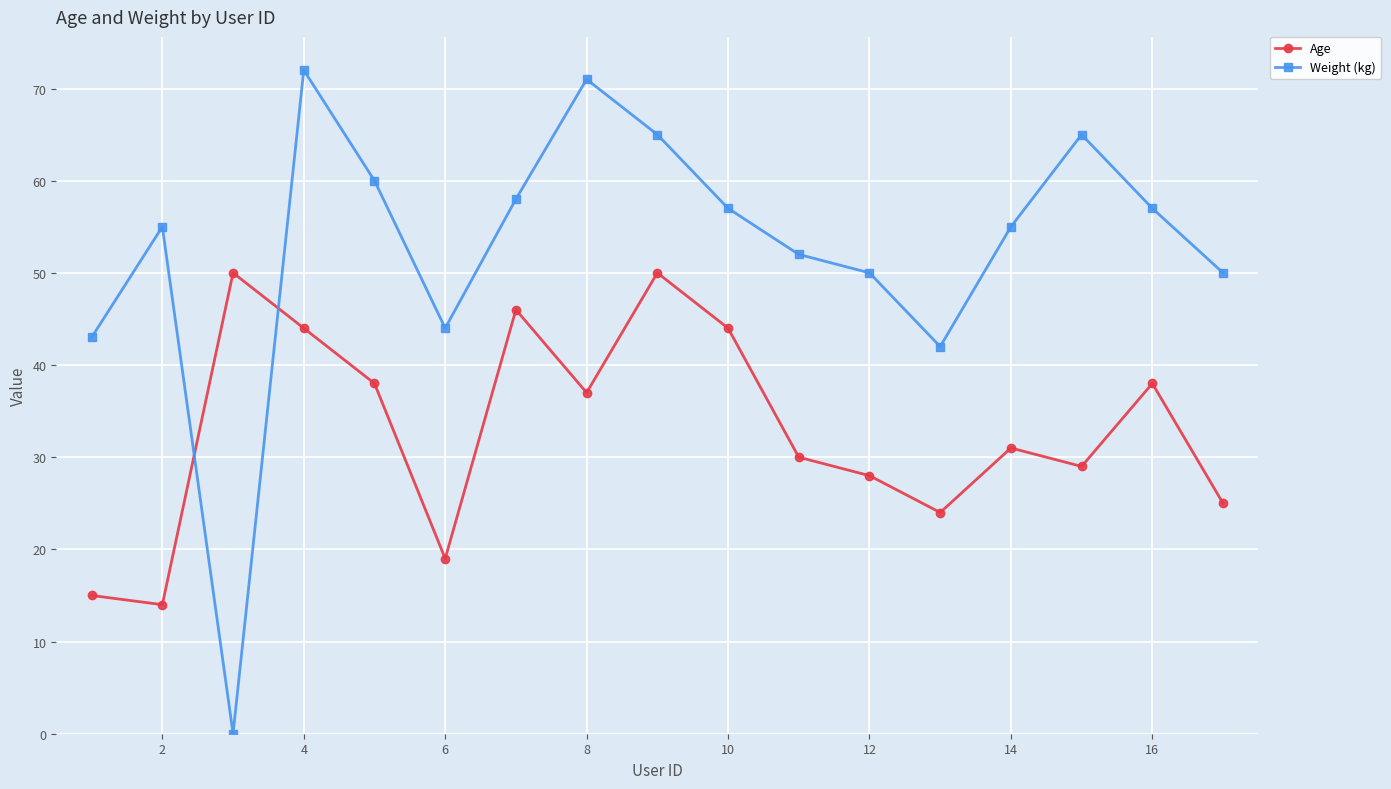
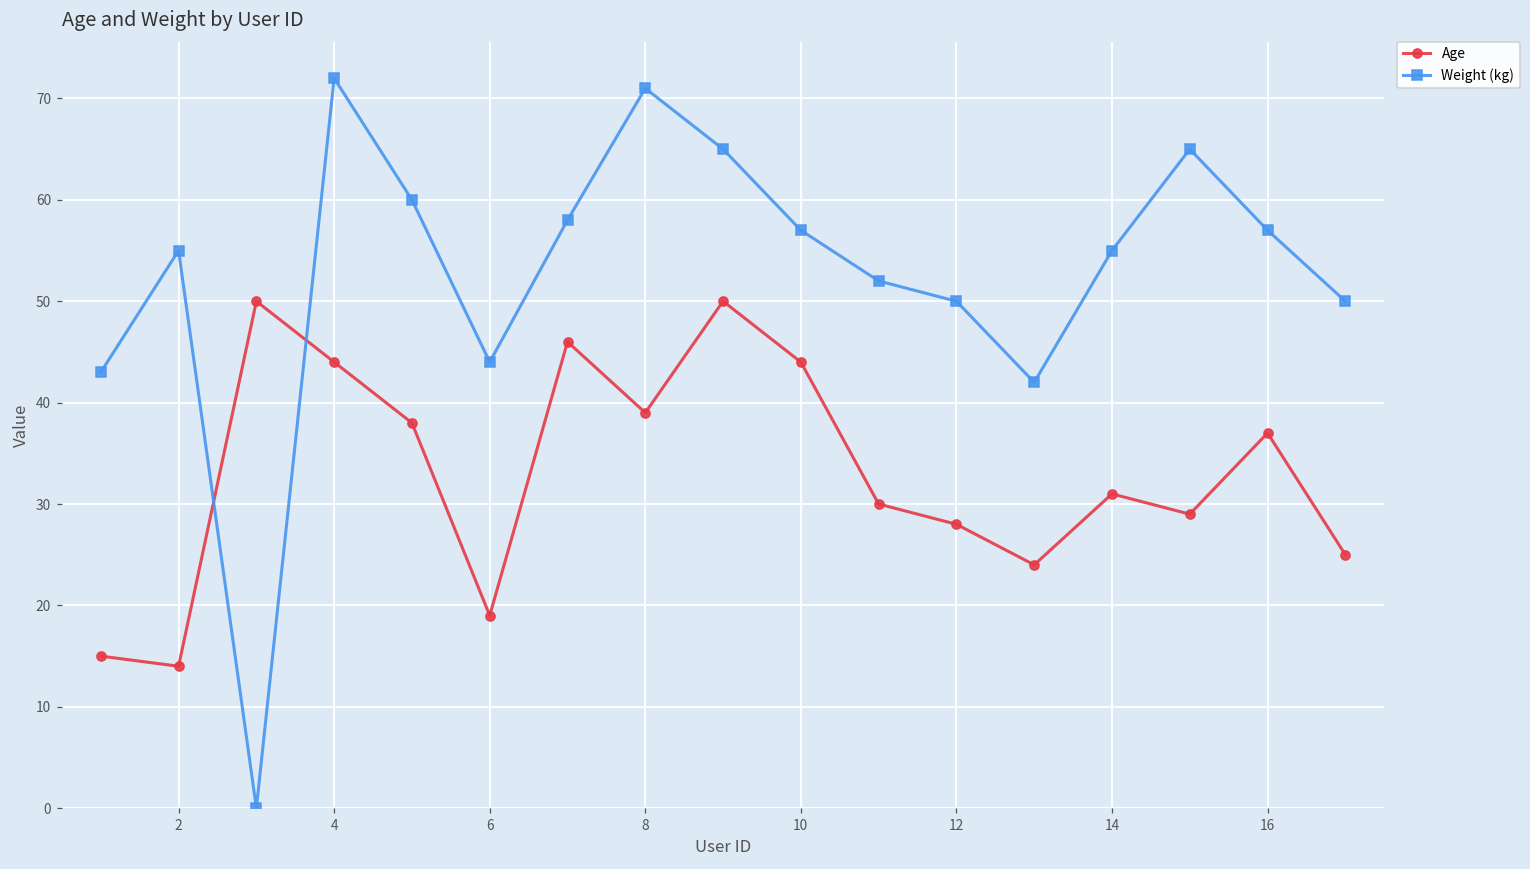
Age, 8: 37 -> 39
Age, 16: 38 -> 37
